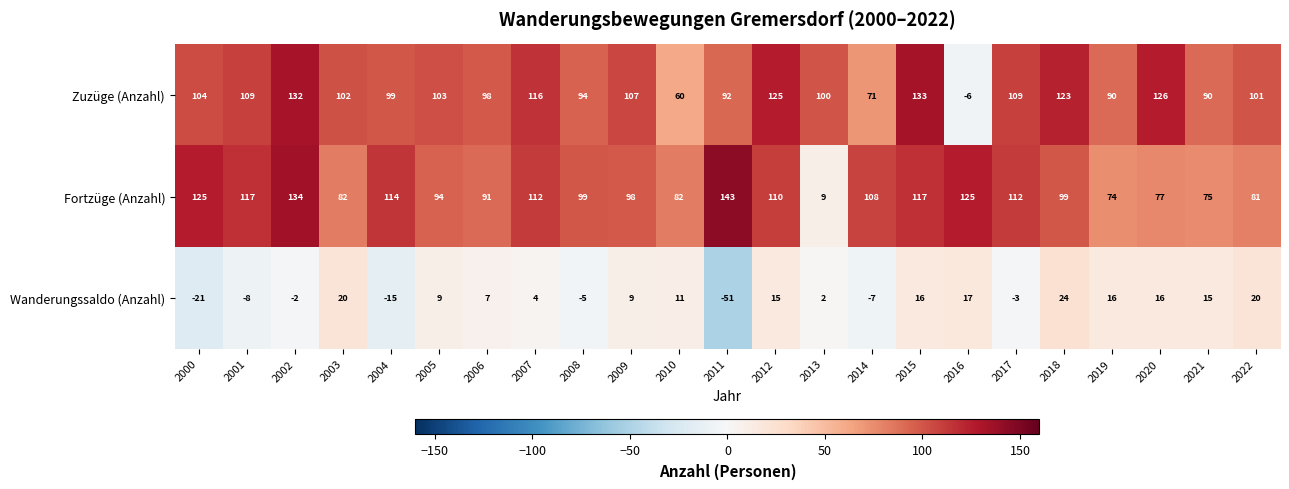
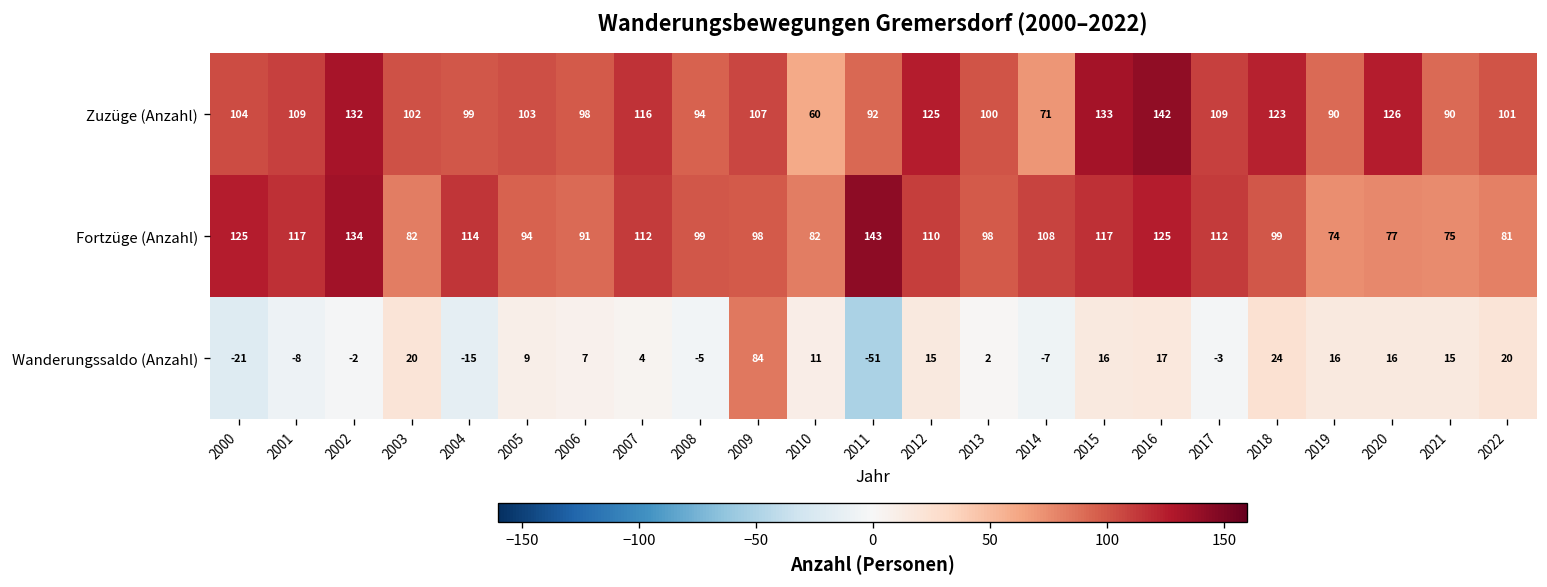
Zuzüge (Anzahl), 2016: -6 -> 142
Fortzüge (Anzahl), 2013: 9 -> 98
Wanderungssaldo (Anzahl), 2009: 9 -> 84
